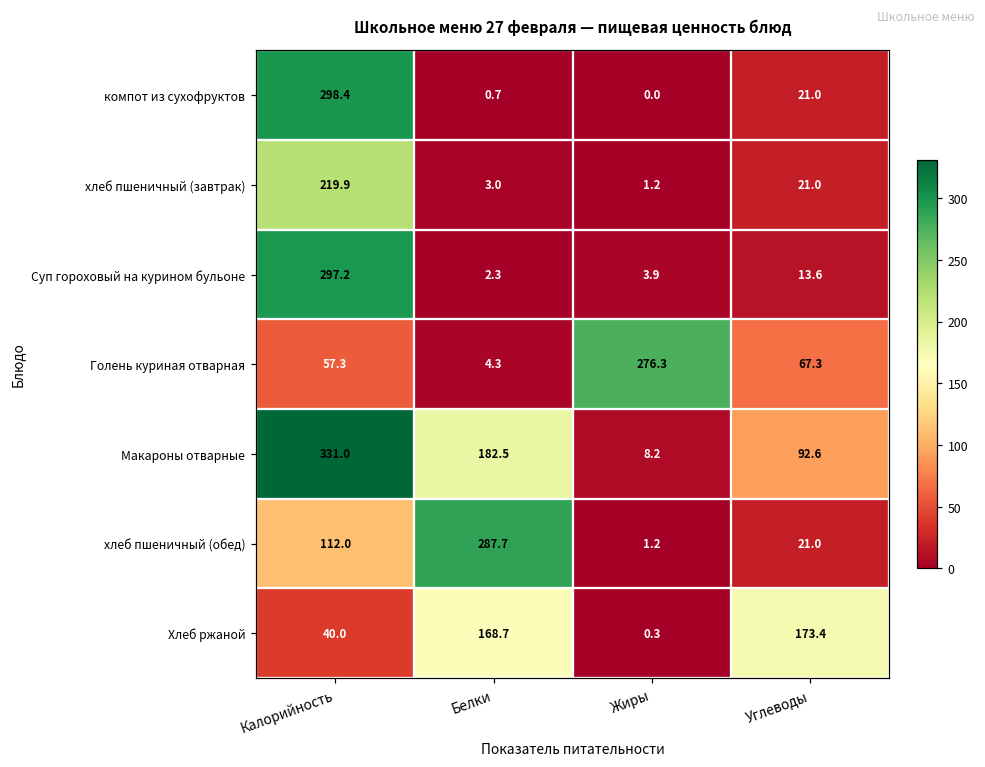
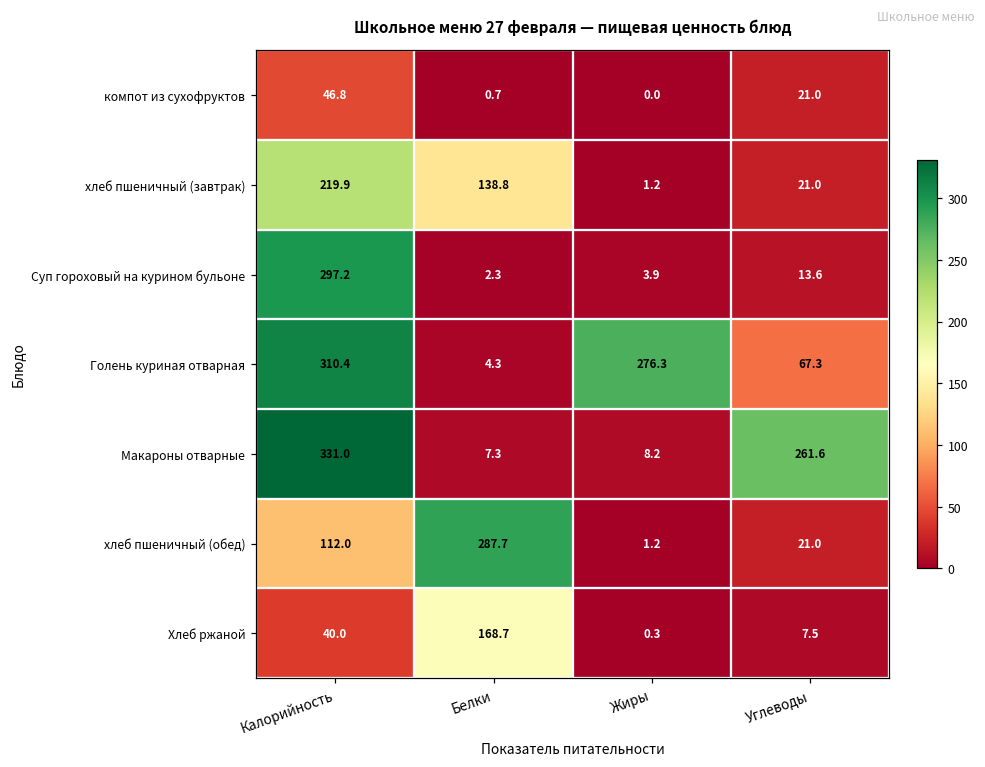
компот из сухофруктов, Калорийность: 298.4 -> 46.8
хлеб пшеничный (завтрак), Белки: 3.0 -> 138.8
Голень куриная отварная, Калорийность: 57.3 -> 310.4
Макароны отварные, Белки: 182.5 -> 7.3
Макароны отварные, Углеводы: 92.6 -> 261.6
Хлеб ржаной, Углеводы: 173.4 -> 7.5
